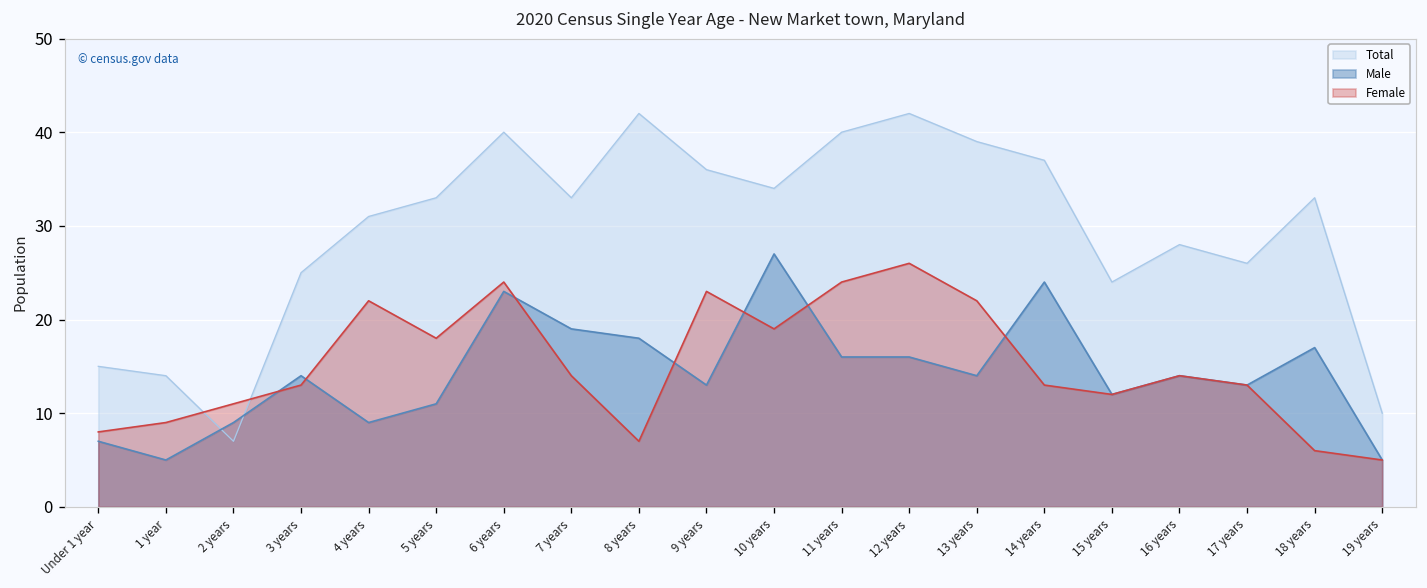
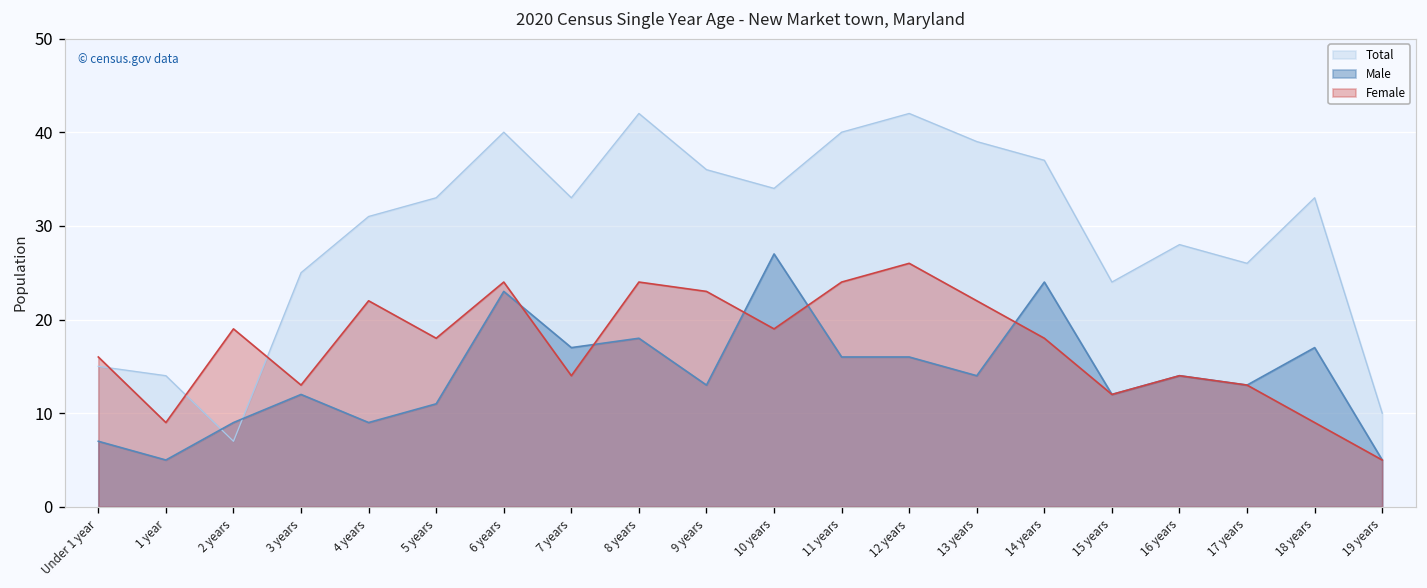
Female, Under 1 year: 8 -> 16
Female, 2 years: 11 -> 19
Male, 3 years: 14 -> 12
Male, 7 years: 19 -> 17
Female, 8 years: 7 -> 24
Female, 14 years: 13 -> 18
Female, 18 years: 6 -> 9
